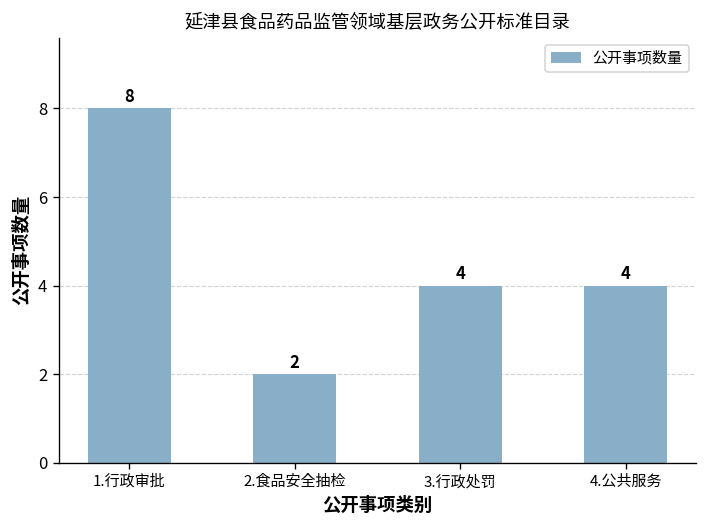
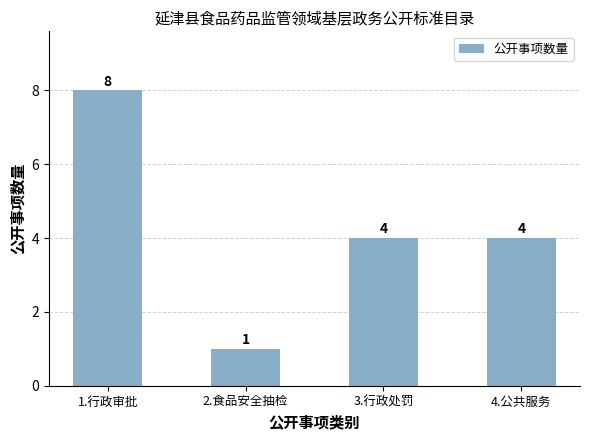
2.食品安全抽检: 2 -> 1
